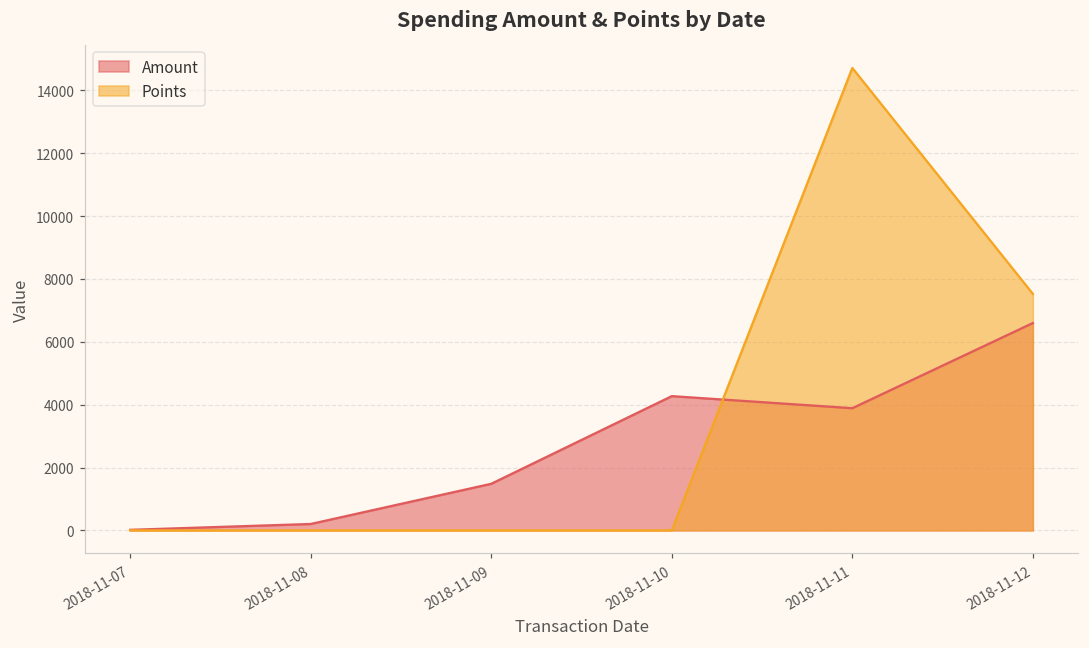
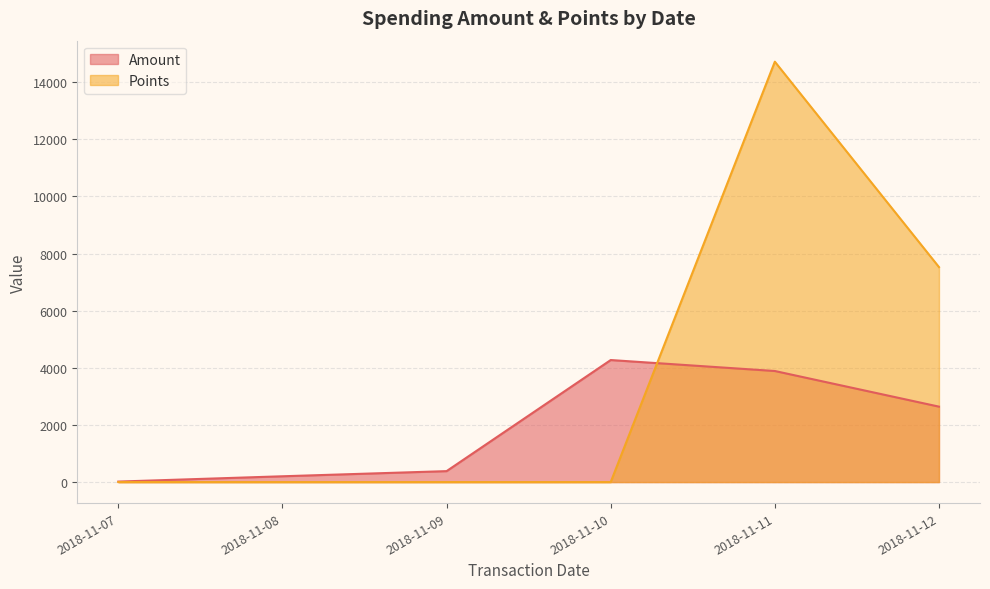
Amount, 2018-11-09: 1500 -> 400
Amount, 2018-11-12: 6600 -> 2600
